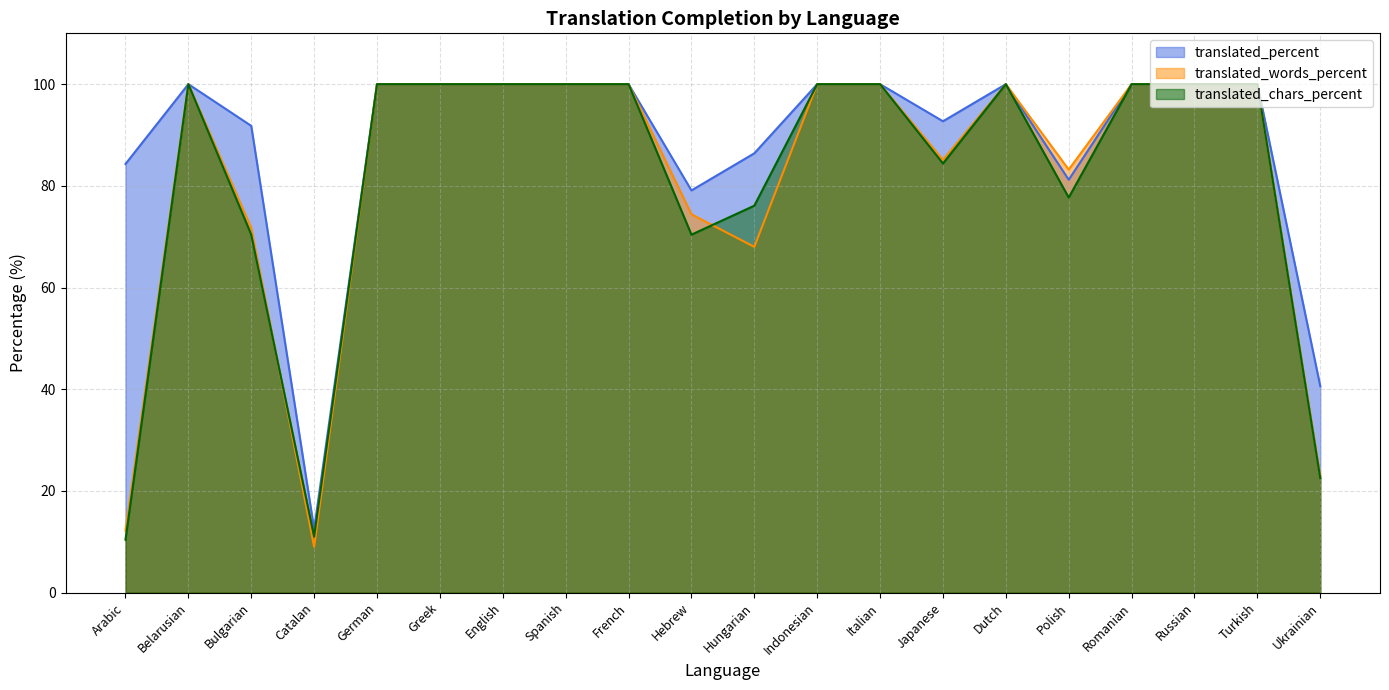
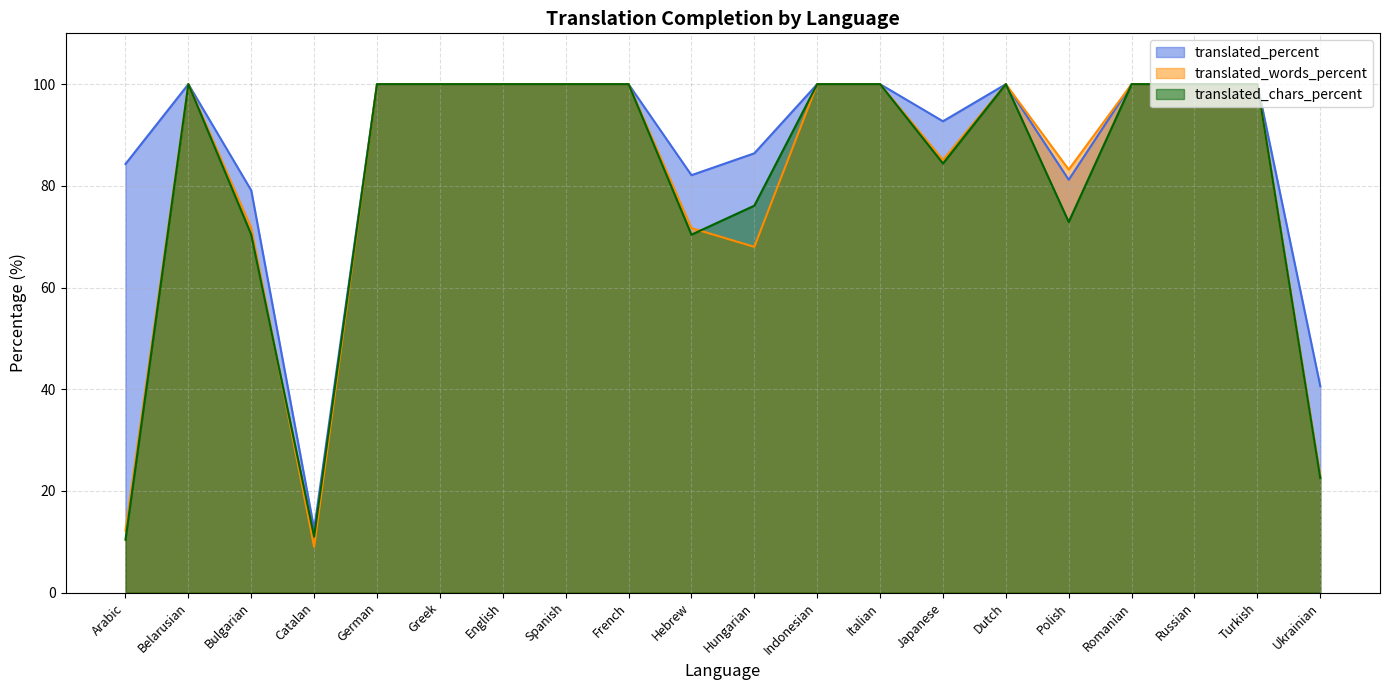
translated_percent, Bulgarian: 92 -> 79
translated_percent, Hebrew: 79 -> 82
translated_words_percent, Hebrew: 74 -> 72
translated_chars_percent, Polish: 78 -> 73
